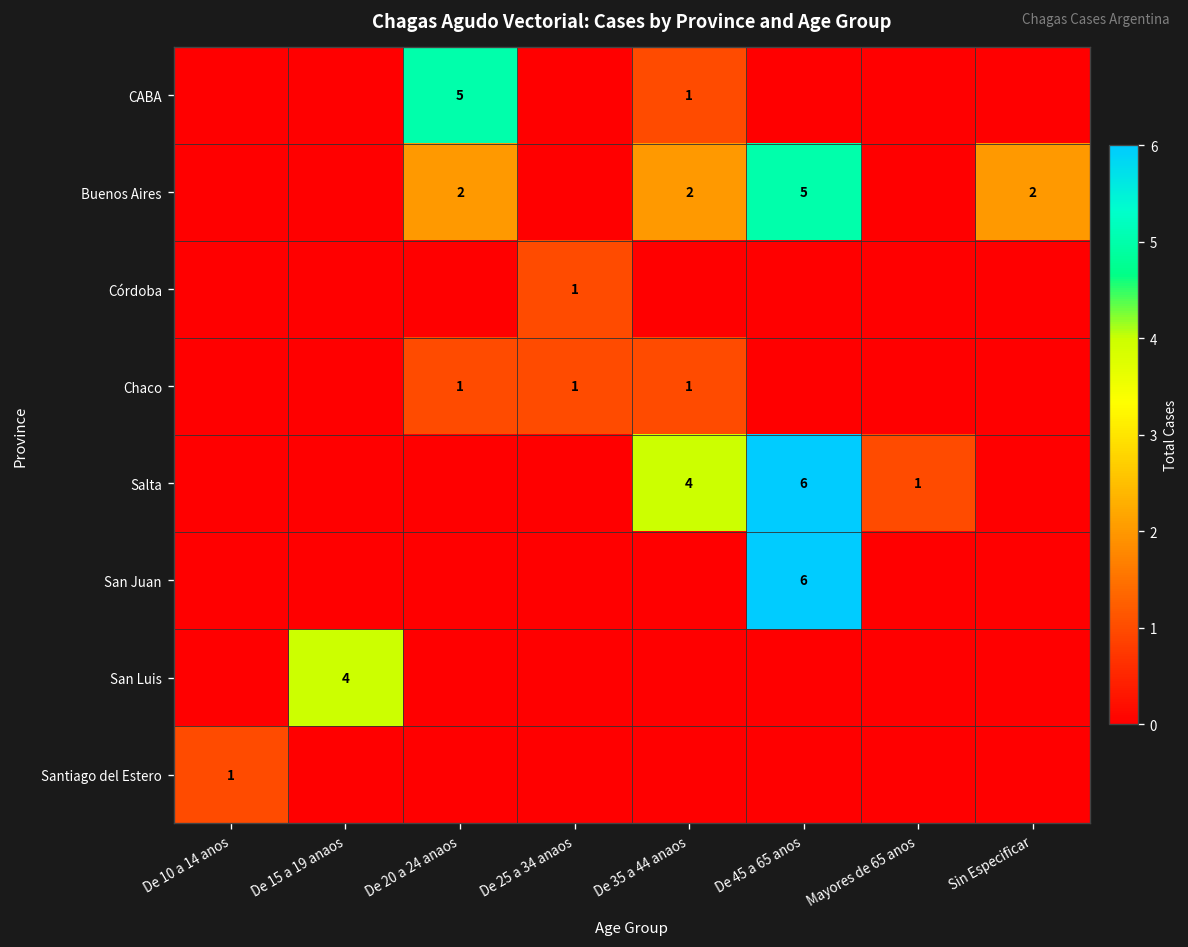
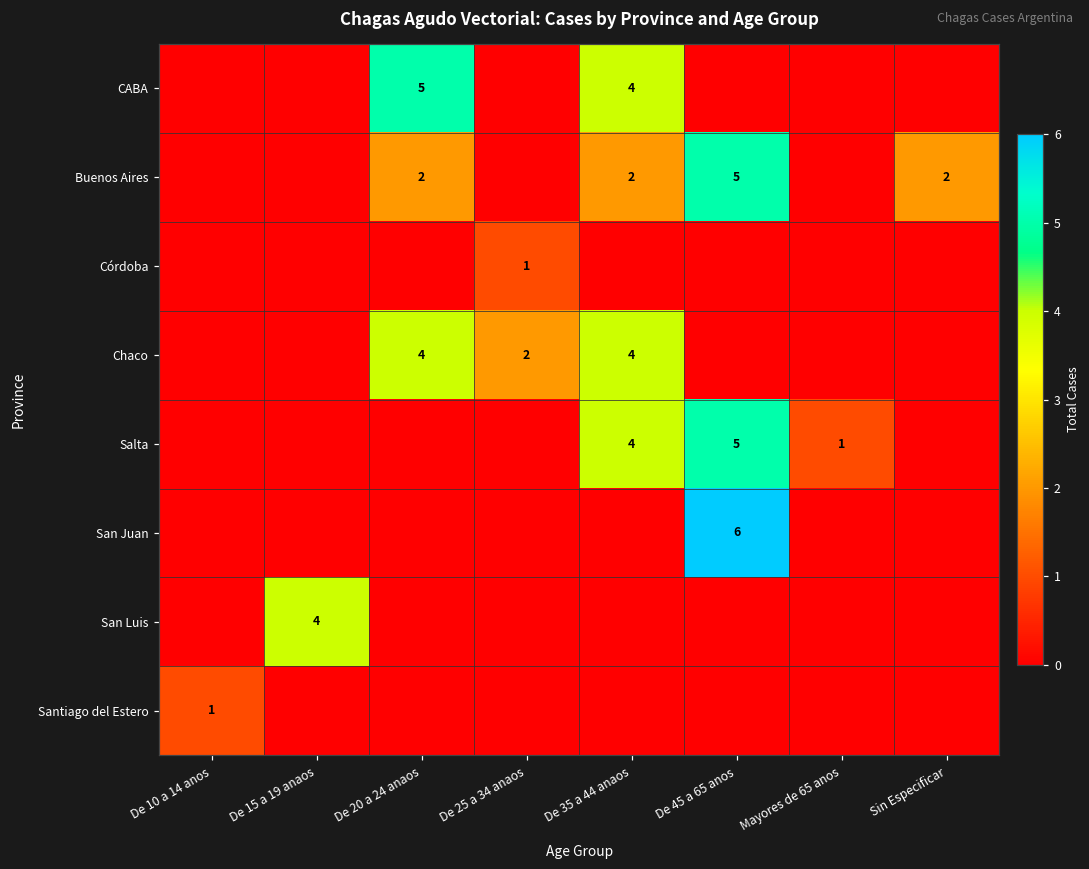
CABA, De 35 a 44 anaos: 1 -> 4
Chaco, De 20 a 24 anaos: 1 -> 4
Chaco, De 25 a 34 anaos: 1 -> 2
Chaco, De 35 a 44 anaos: 1 -> 4
Salta, De 45 a 65 anos: 6 -> 5
